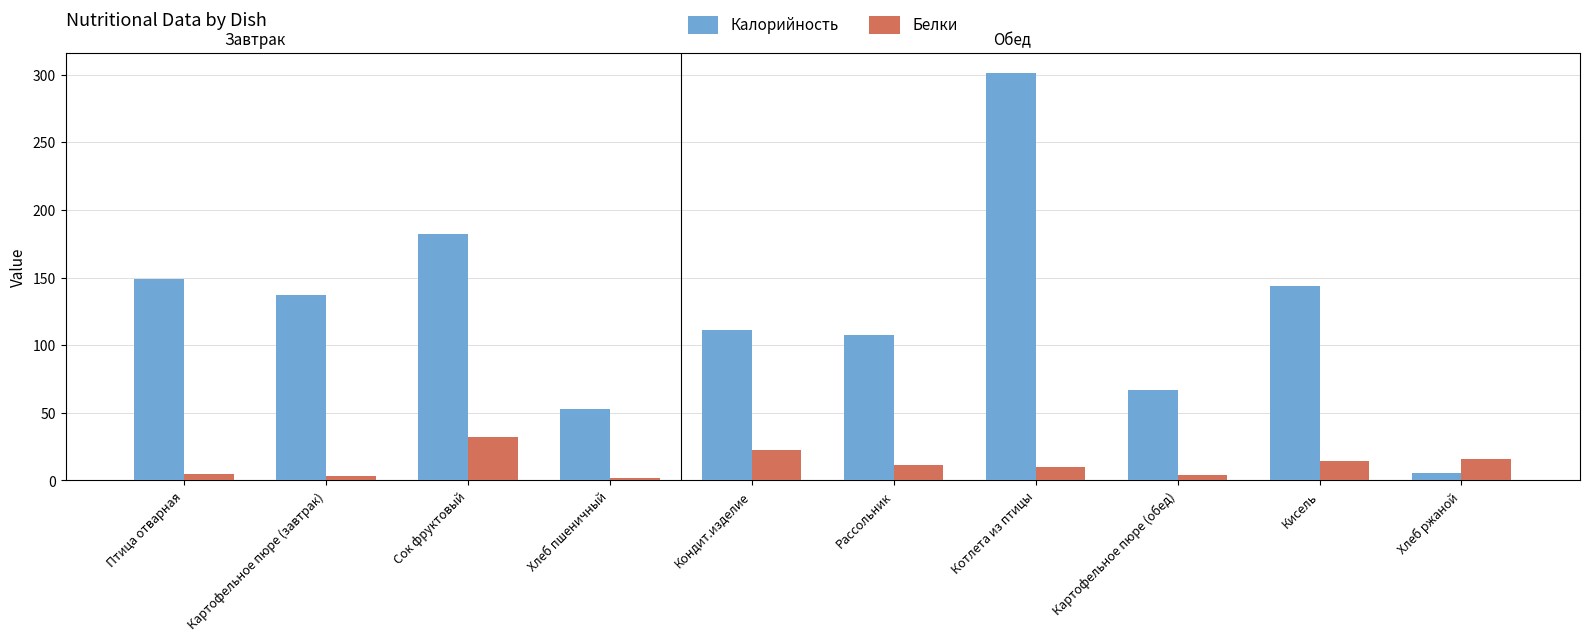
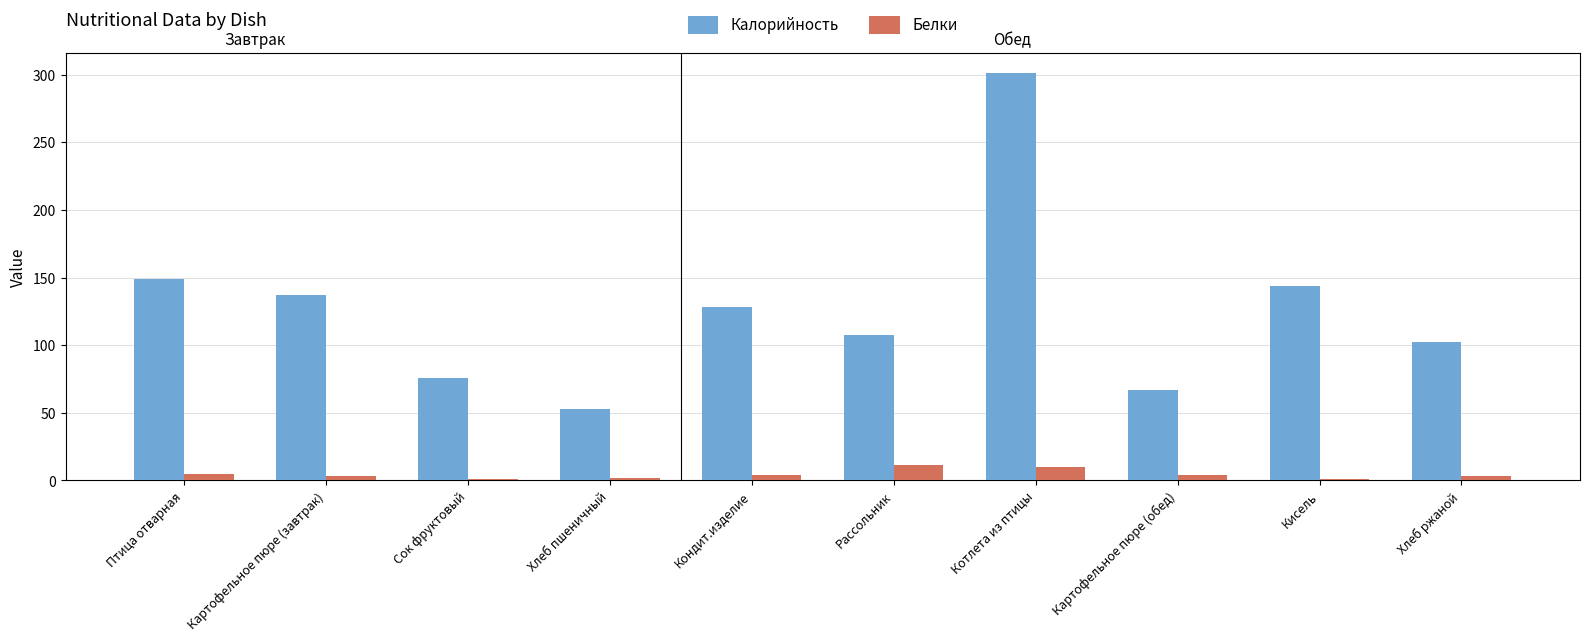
Калорийность, Сок фруктовый: 182 -> 76
Белки, Сок фруктовый: 32 -> 1
Калорийность, Кондит.изделие: 111 -> 128
Белки, Кондит.изделие: 23 -> 4
Белки, Кисель: 14 -> 1
Калорийность, Хлеб ржаной: 6 -> 103
Белки, Хлеб ржаной: 16 -> 3
